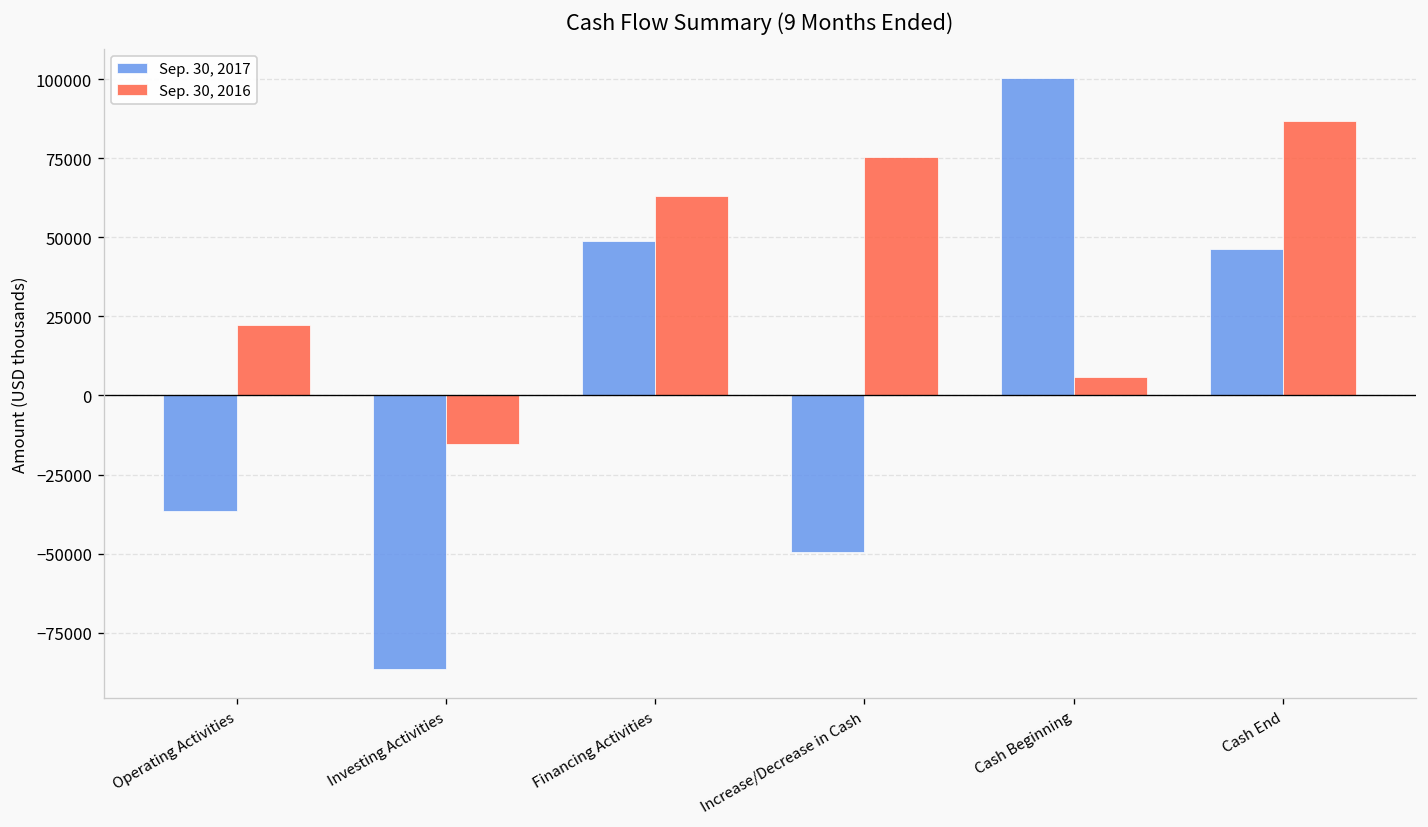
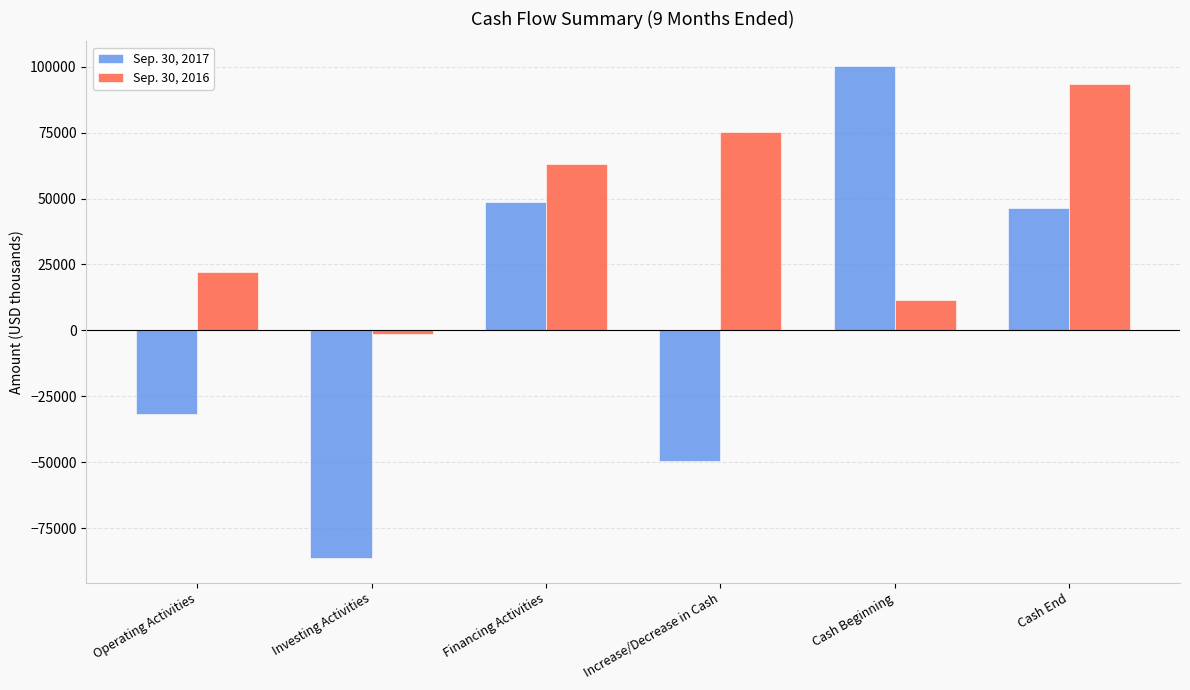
Sep. 30, 2017, Operating Activities: -37000 -> -32000
Sep. 30, 2016, Investing Activities: -15000 -> -1000
Sep. 30, 2016, Cash Beginning: 6000 -> 12000
Sep. 30, 2016, Cash End: 87000 -> 93000
